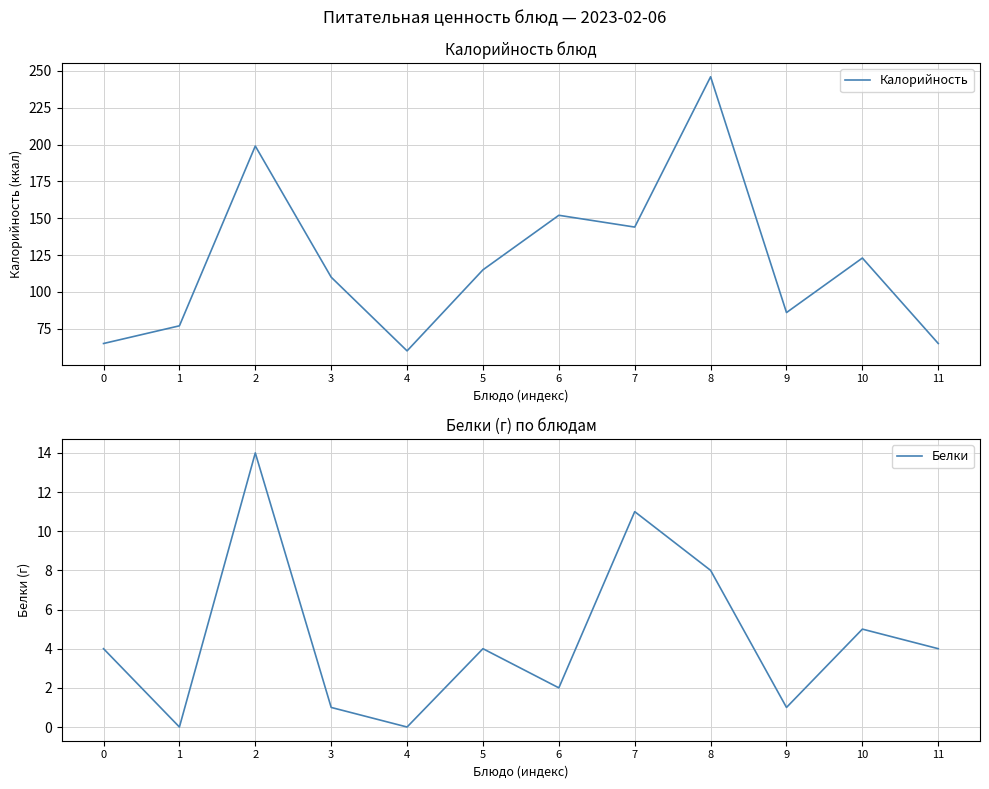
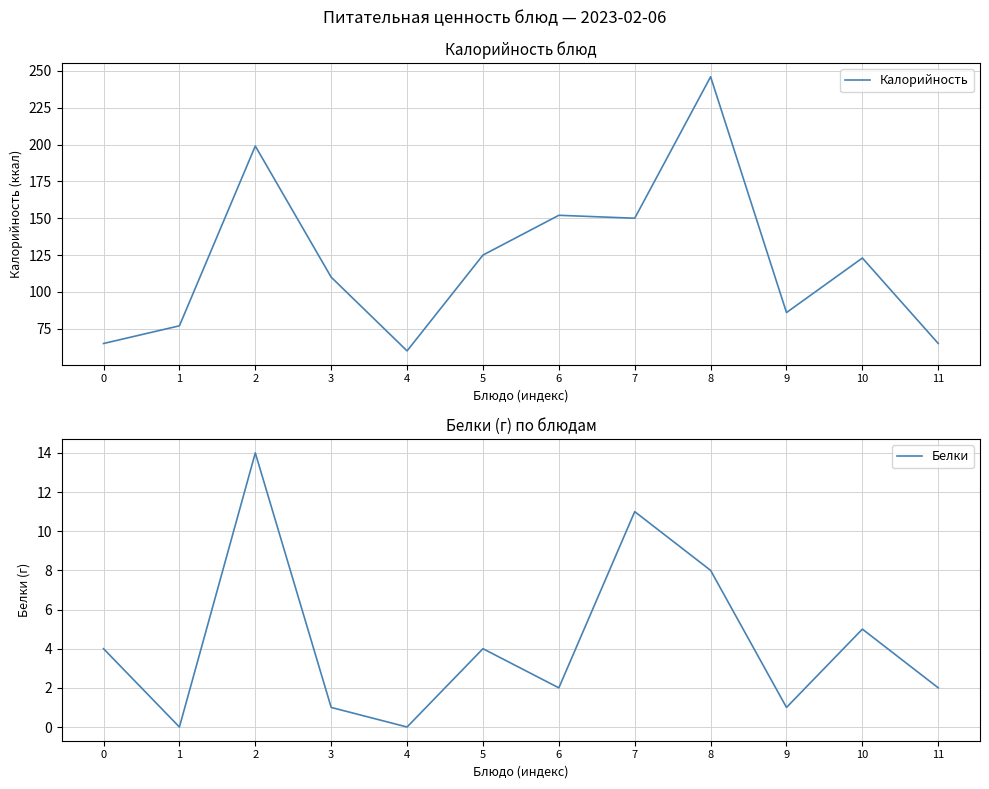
Калорийность блюд, 5: 115 -> 125
Калорийность блюд, 7: 144 -> 150
Белки (г) по блюдам, 11: 4 -> 2
